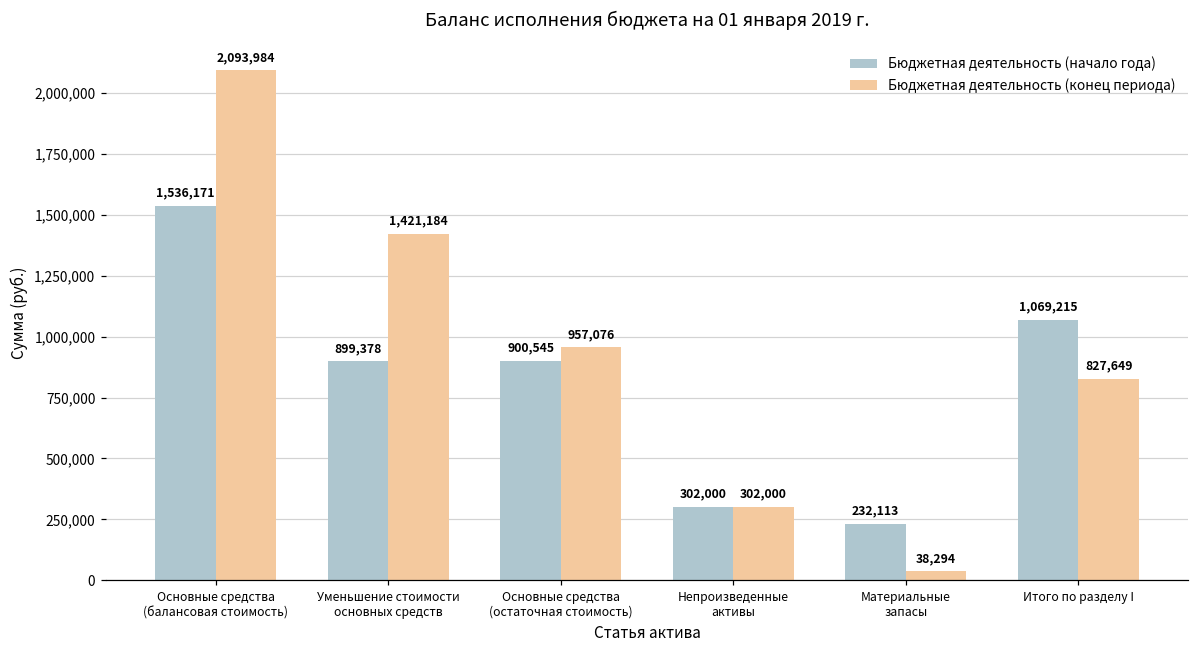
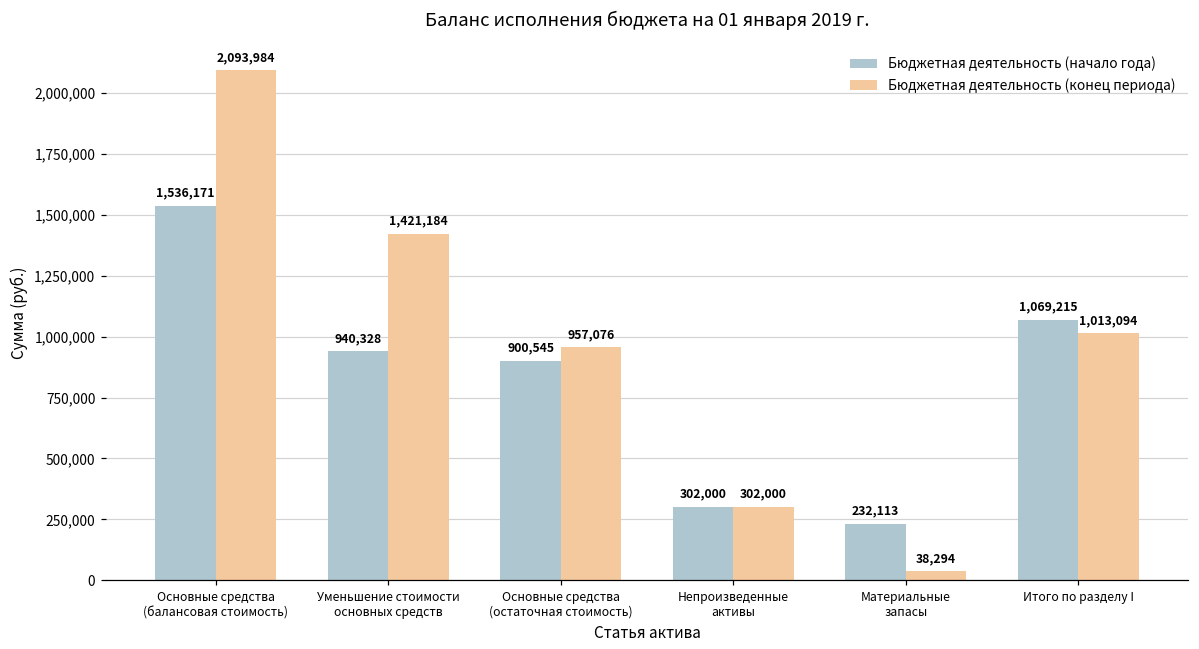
Бюджетная деятельность (начало года), Уменьшение стоимости основных средств: 899,378 -> 940,328
Бюджетная деятельность (конец периода), Итого по разделу I: 827,649 -> 1,013,094
